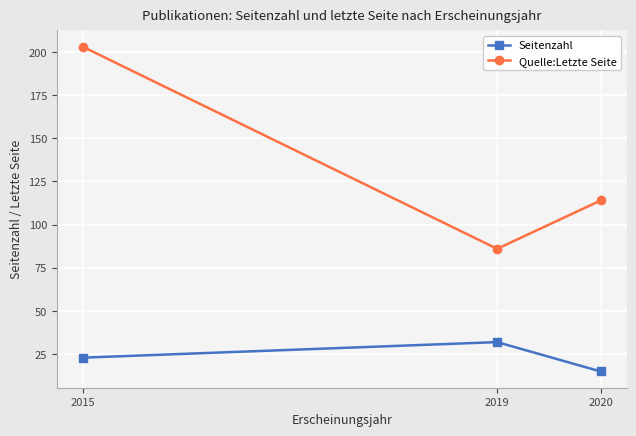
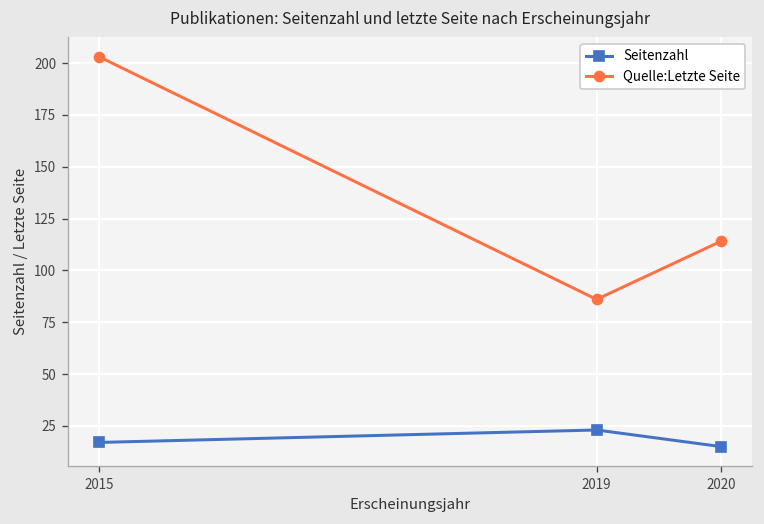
Seitenzahl, 2015: 23 -> 17
Seitenzahl, 2019: 32 -> 23
